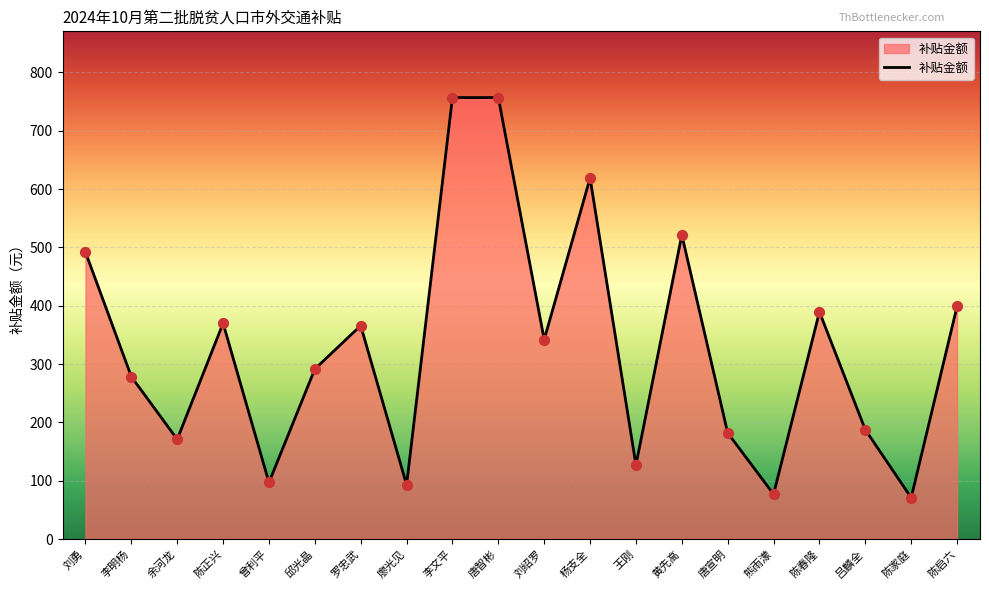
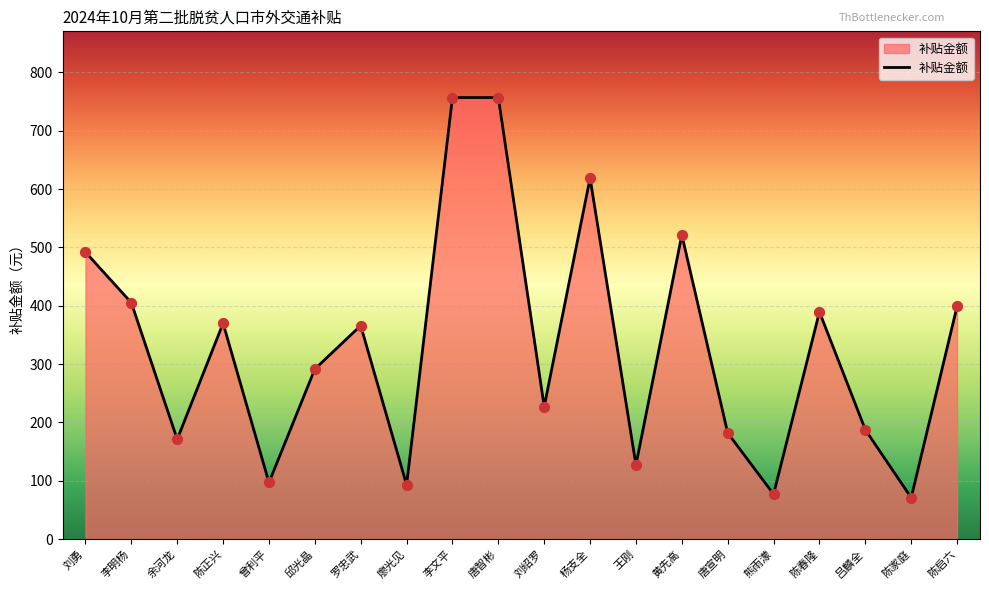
李明杨: 280 -> 410
刘绍罗: 340 -> 230
